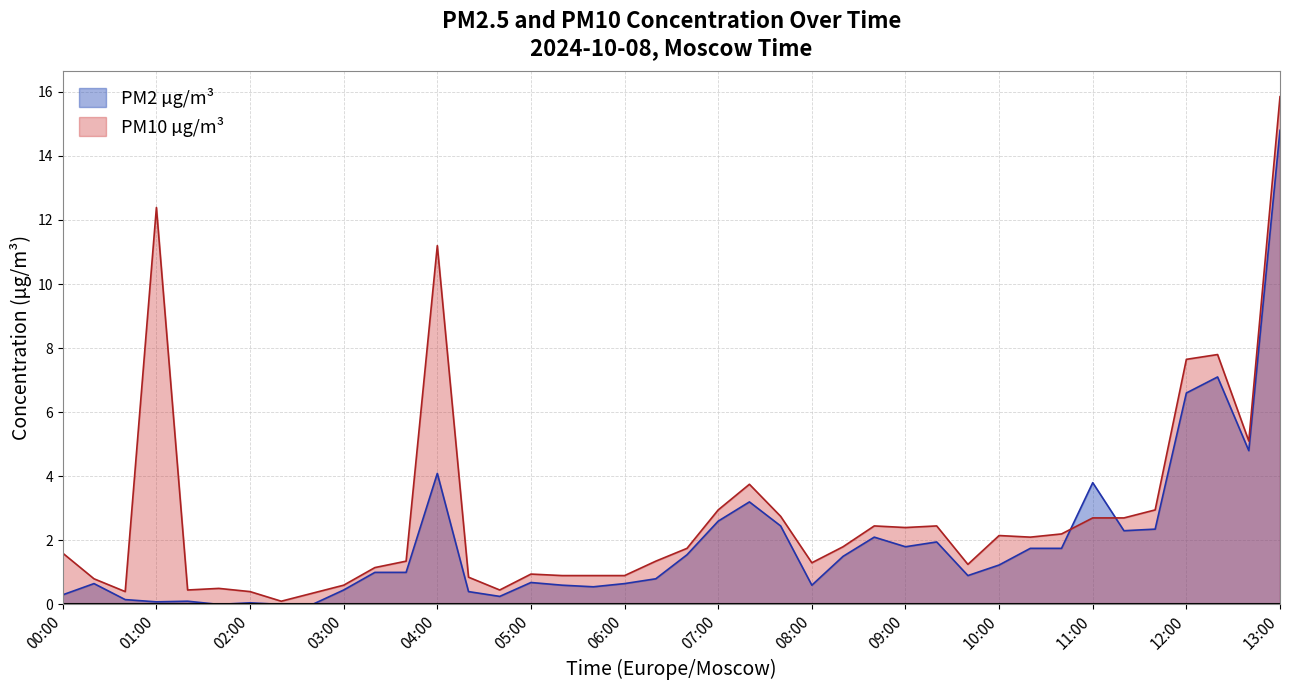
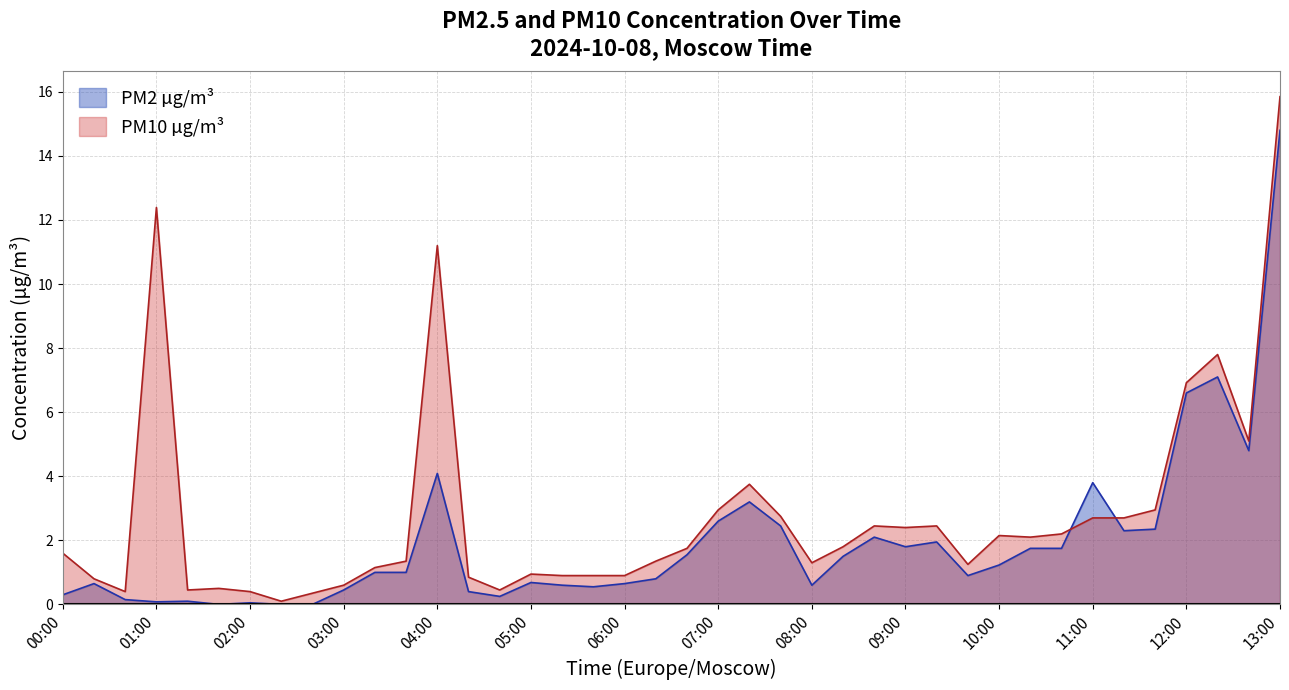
PM10 µg/m³, 12:00: 7.7 -> 6.9
